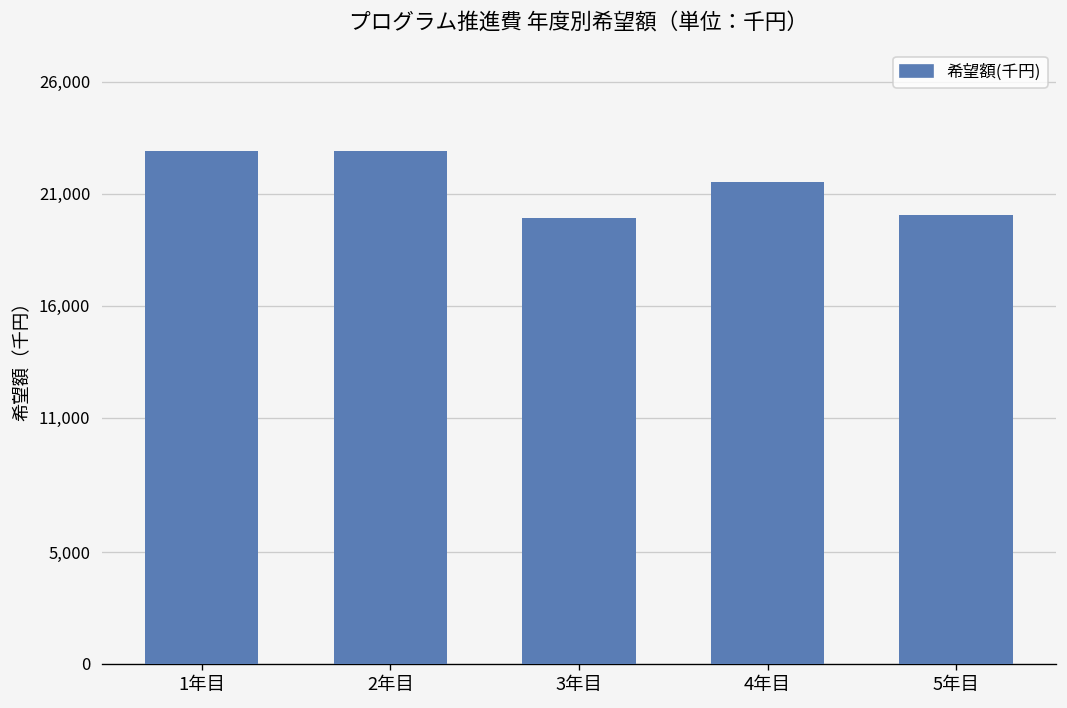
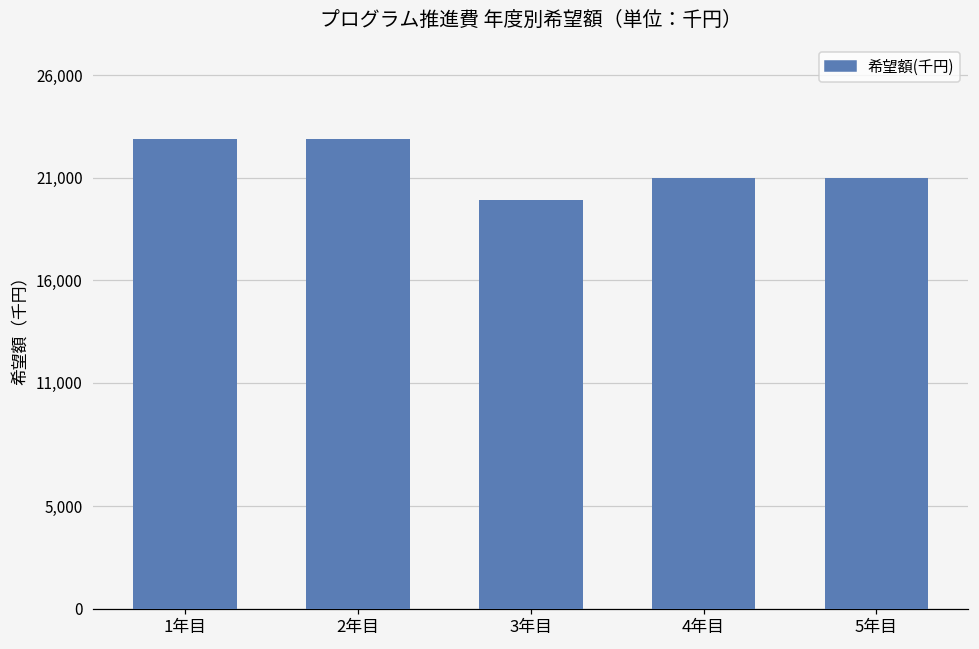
4年目: 21,500 -> 21,000
5年目: 20,100 -> 21,000
